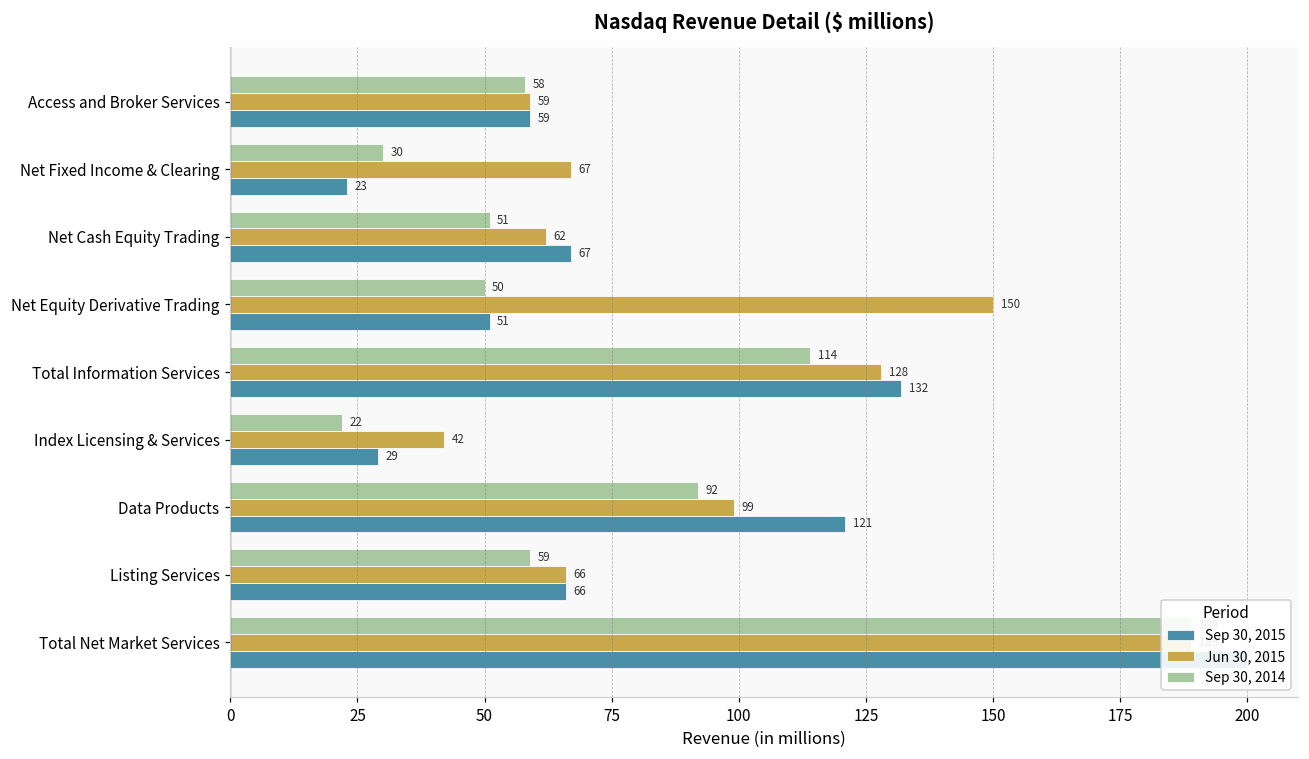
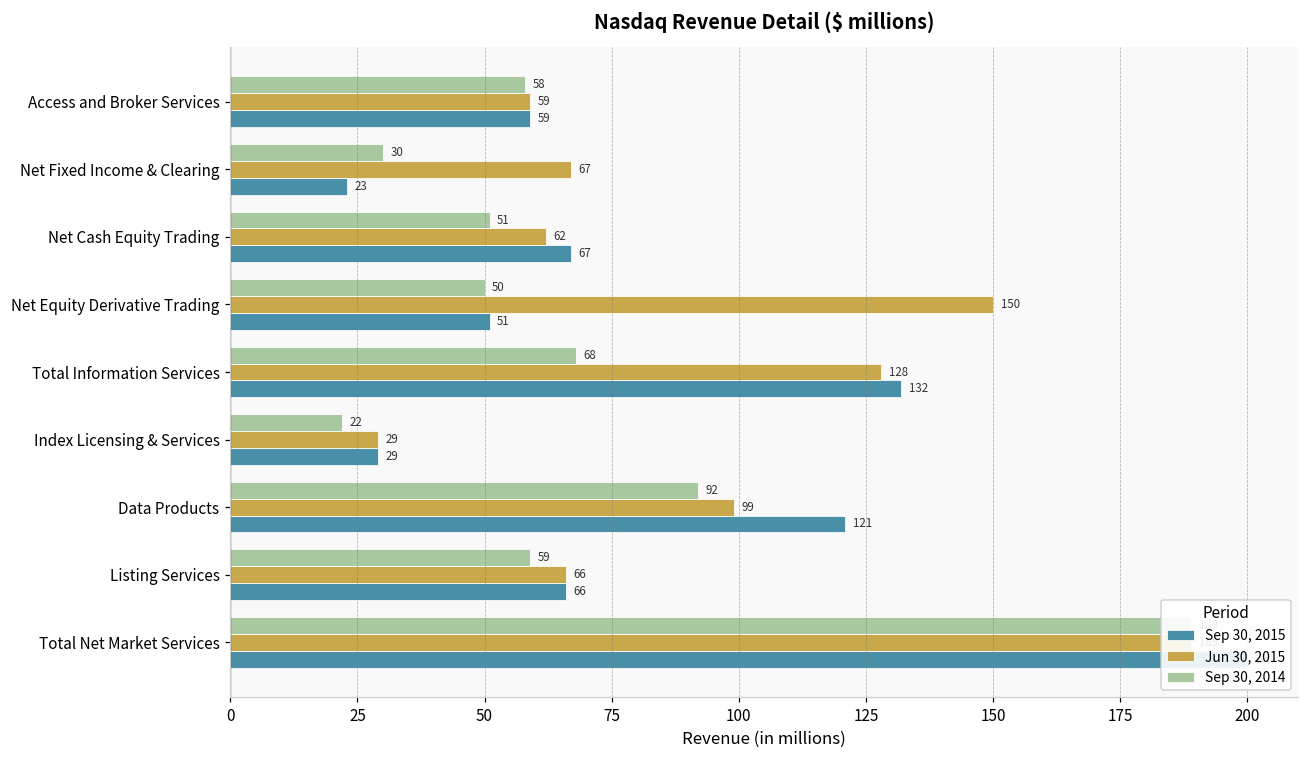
Sep 30, 2014, Total Information Services: 114 -> 68
Jun 30, 2015, Index Licensing & Services: 42 -> 29
